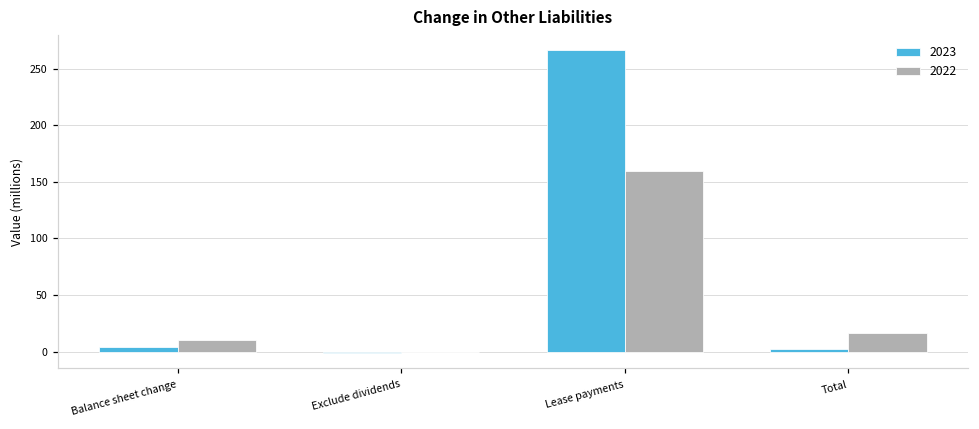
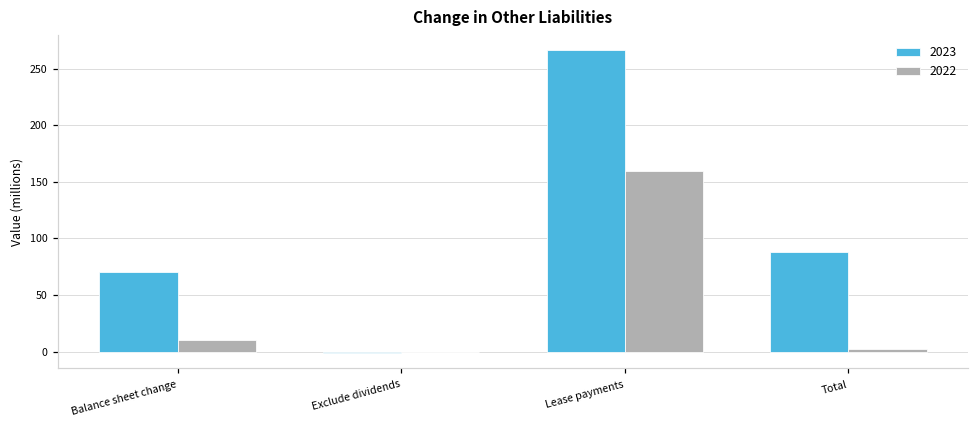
2023, Balance sheet change: 4 -> 70
2023, Total: 3 -> 88
2022, Total: 16 -> 2
